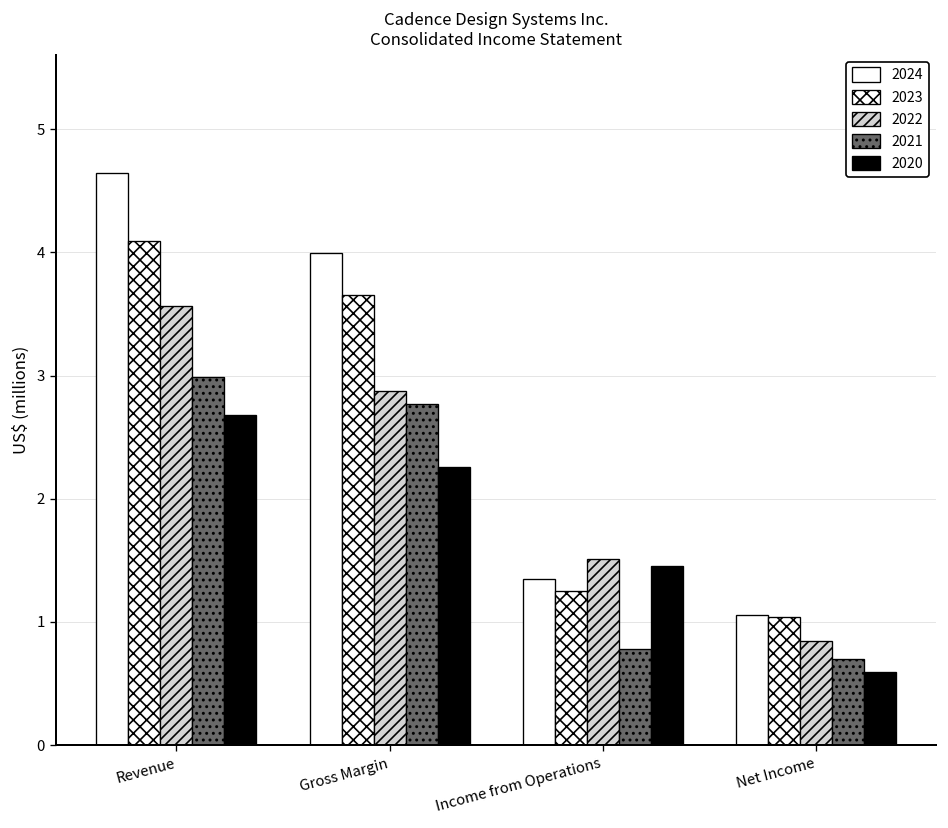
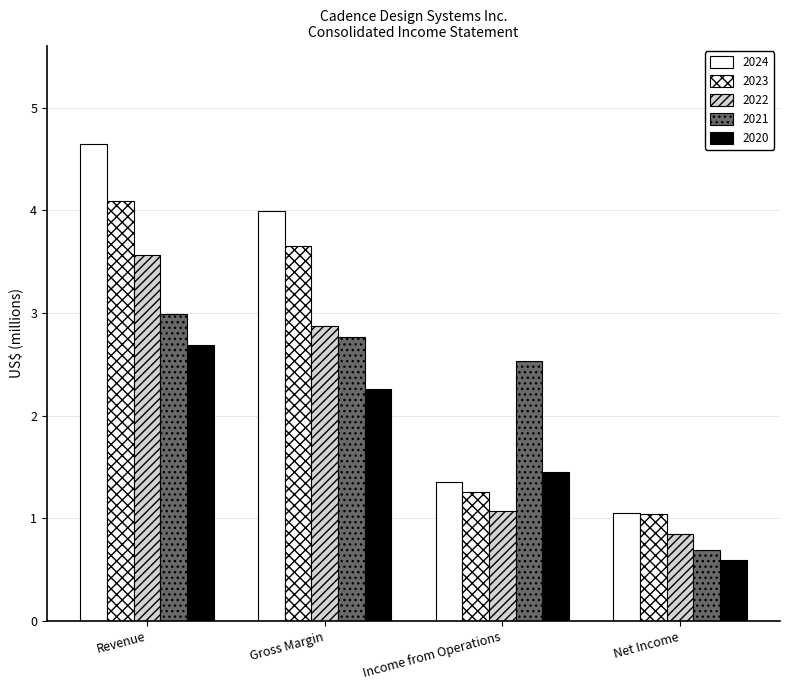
2022, Income from Operations: 1.51 -> 1.07
2021, Income from Operations: 0.78 -> 2.53
